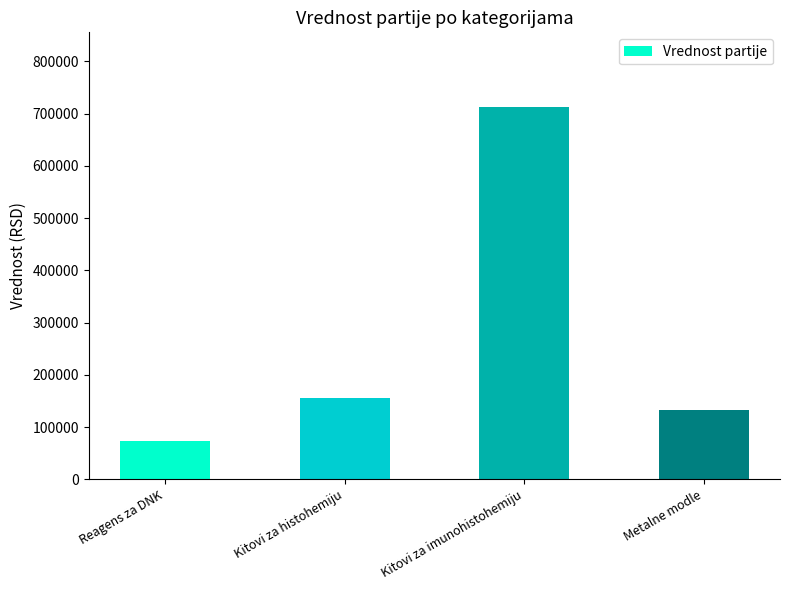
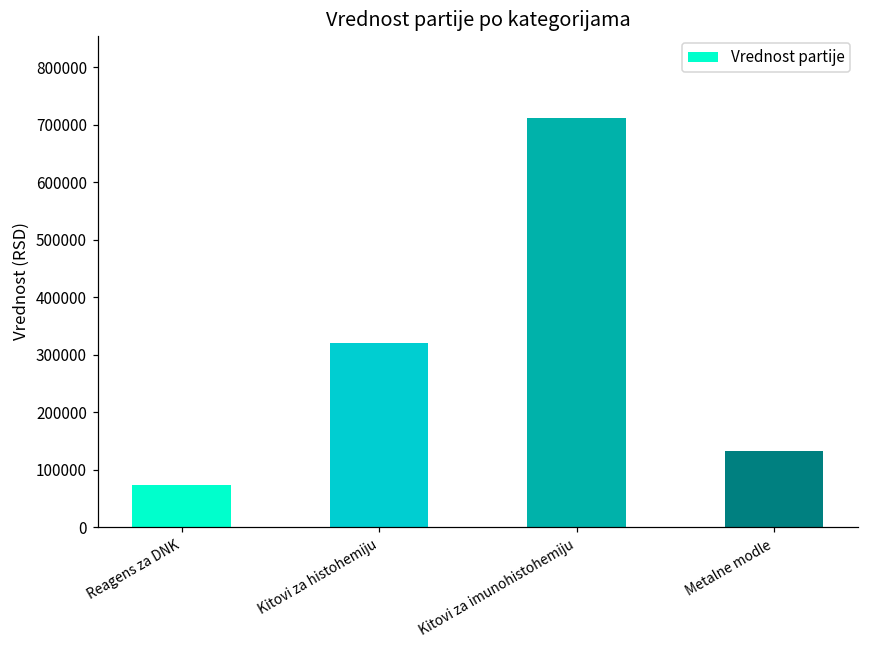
Kitovi za histohemiju: 150000 -> 320000
